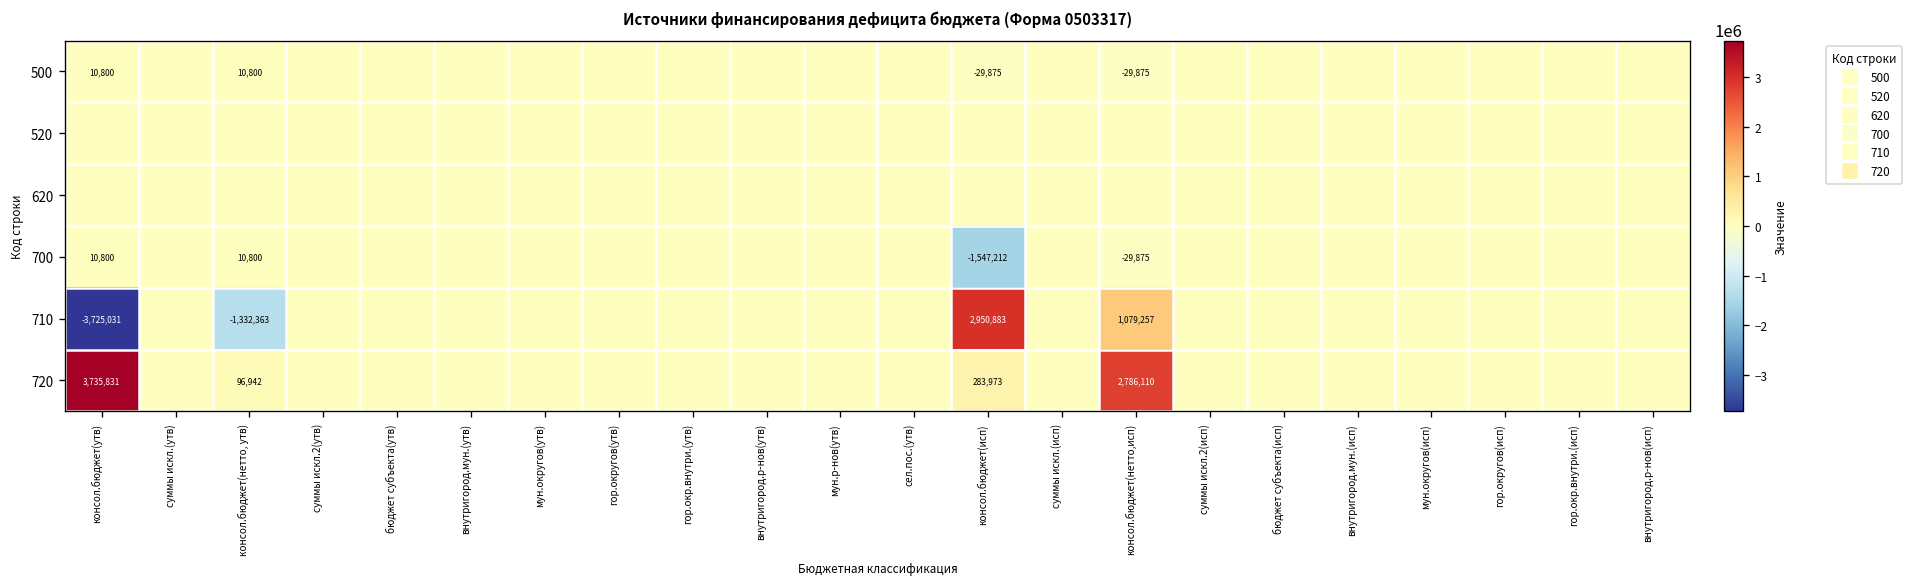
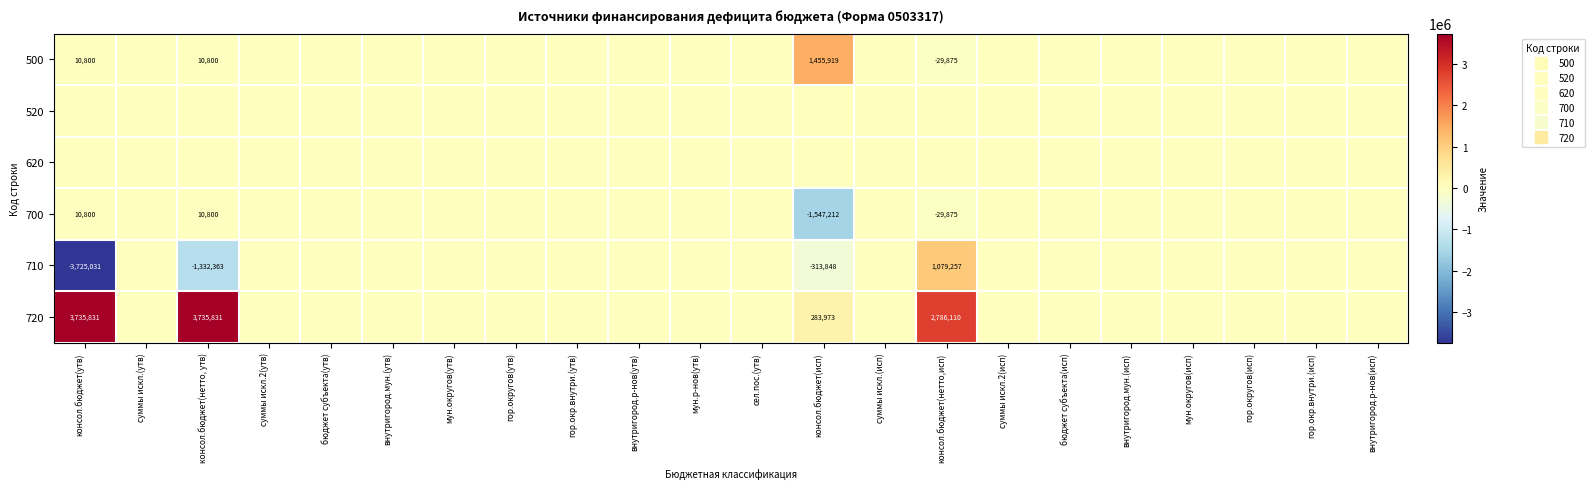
500, консол.бюджет(исп): -29,875 -> 1,455,919
710, консол.бюджет(исп): 2,950,883 -> -313,848
720, консол.бюджет(нетто, утв): 96,942 -> 3,735,831
